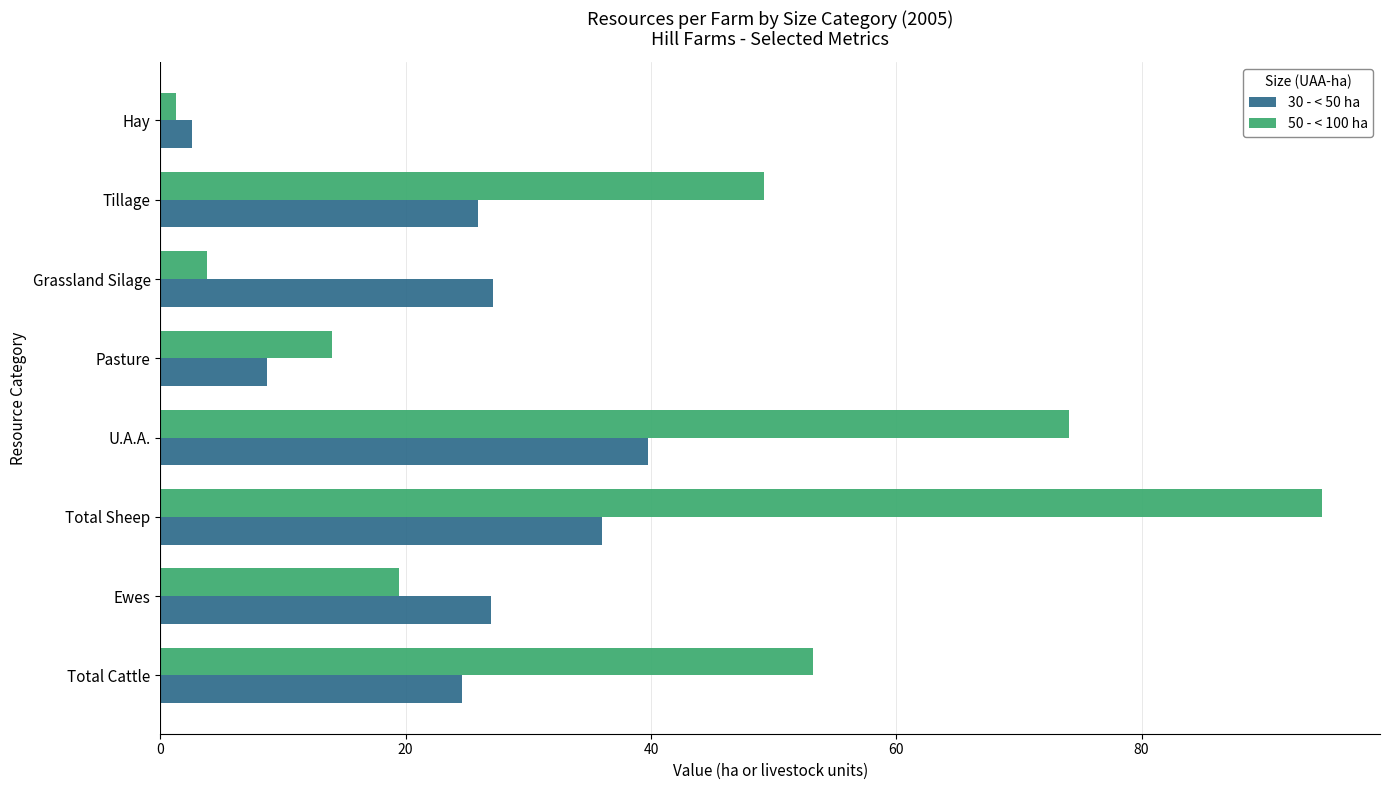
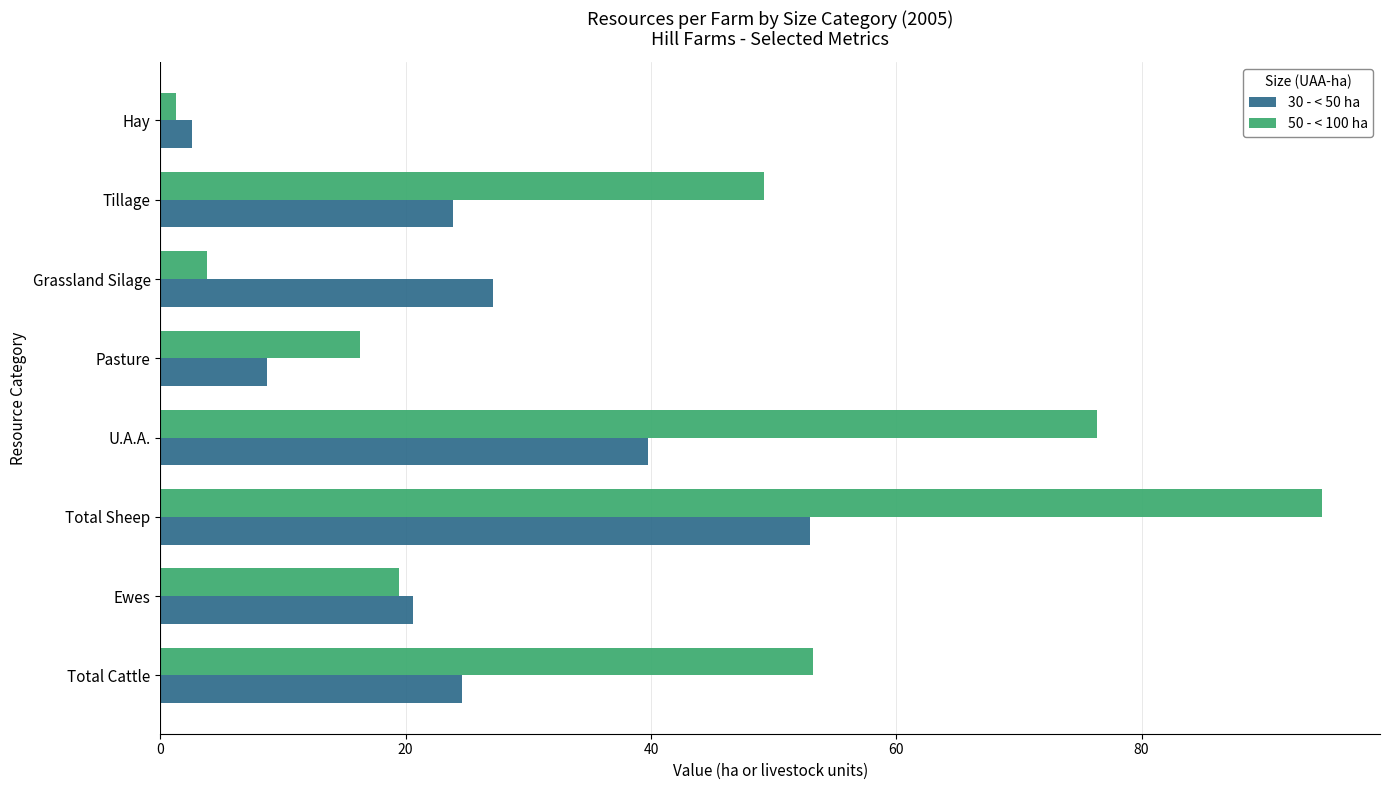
30 - < 50 ha, Tillage: 25.9 -> 23.9
50 - < 100 ha, Pasture: 14.0 -> 16.3
50 - < 100 ha, U.A.A.: 74.1 -> 76.4
30 - < 50 ha, Total Sheep: 36 -> 53
30 - < 50 ha, Ewes: 27.0 -> 20.6
